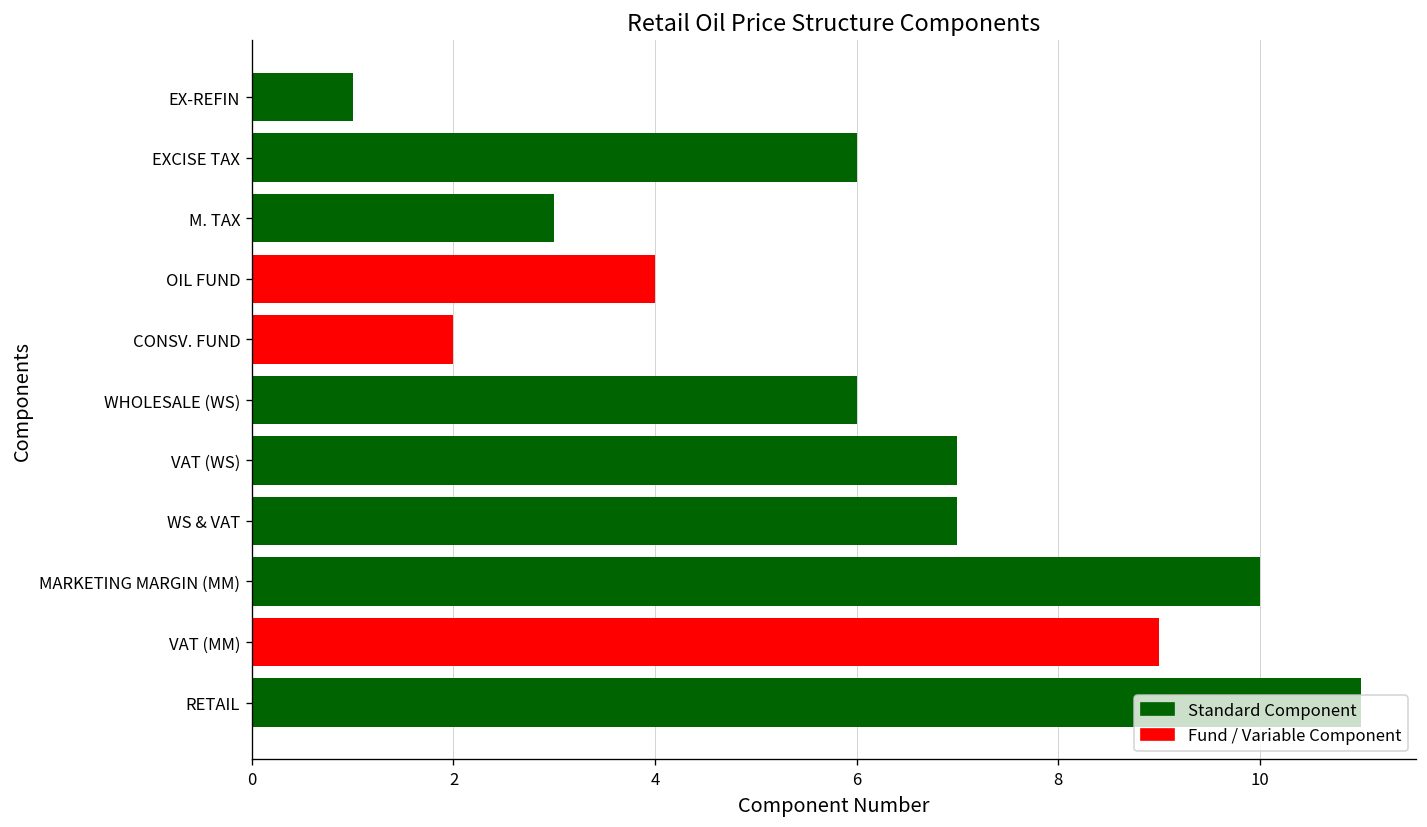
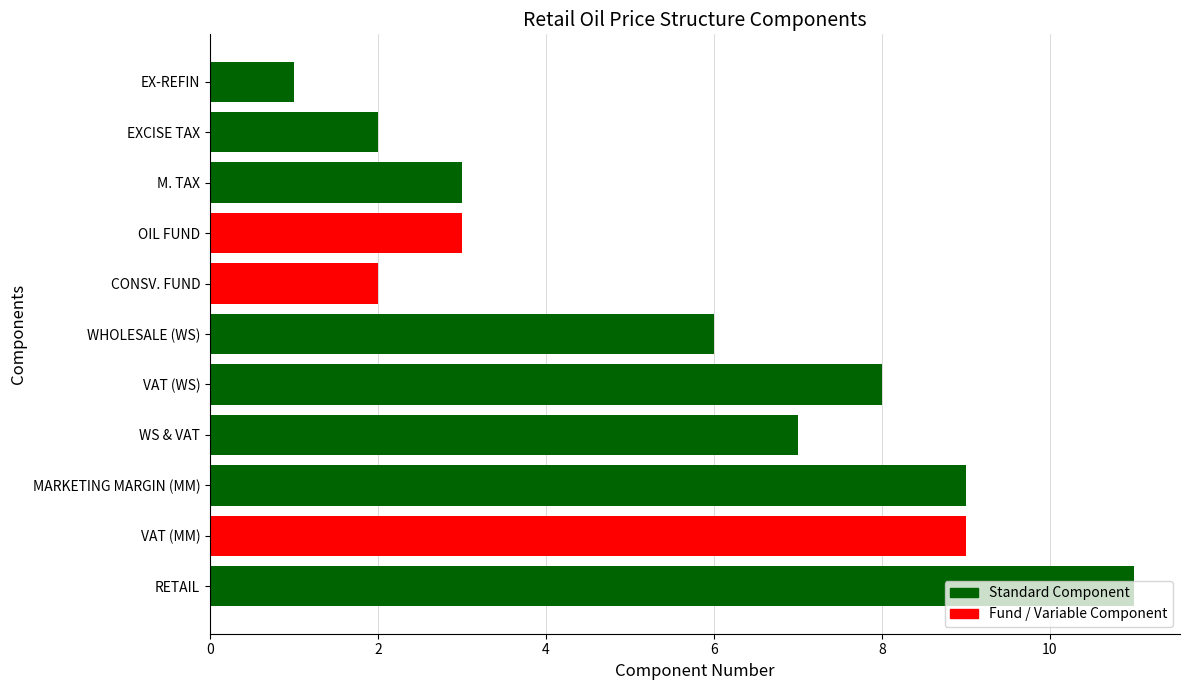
EXCISE TAX: 6 -> 2
OIL FUND: 4 -> 3
VAT (WS): 7 -> 8
MARKETING MARGIN (MM): 10 -> 9
